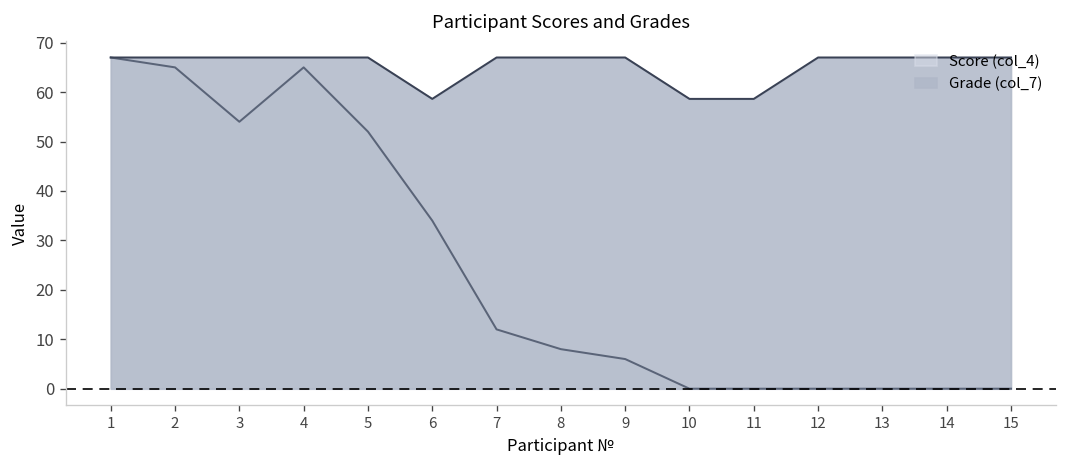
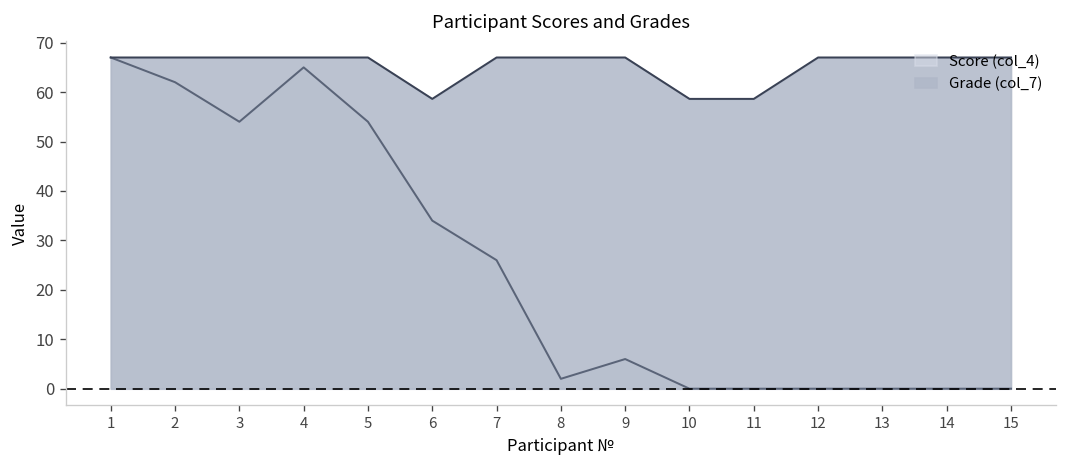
Score (col_4), 2: 65 -> 62
Score (col_4), 5: 52 -> 54
Score (col_4), 7: 12 -> 26
Score (col_4), 8: 8 -> 2
